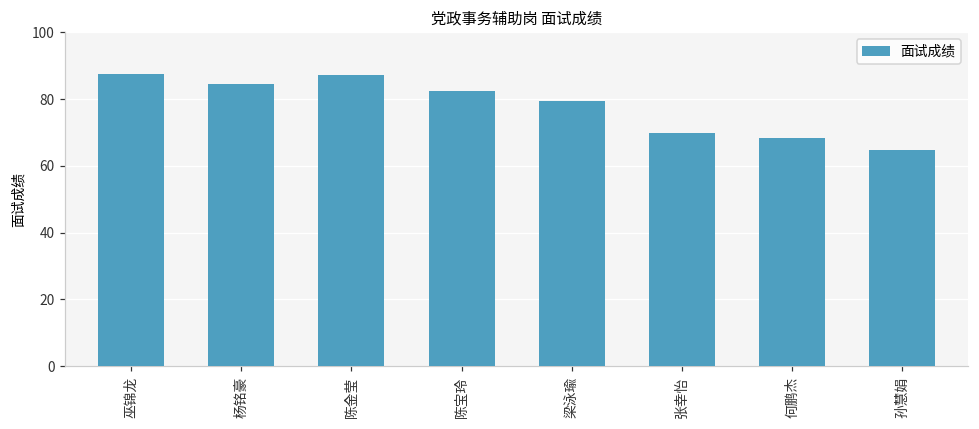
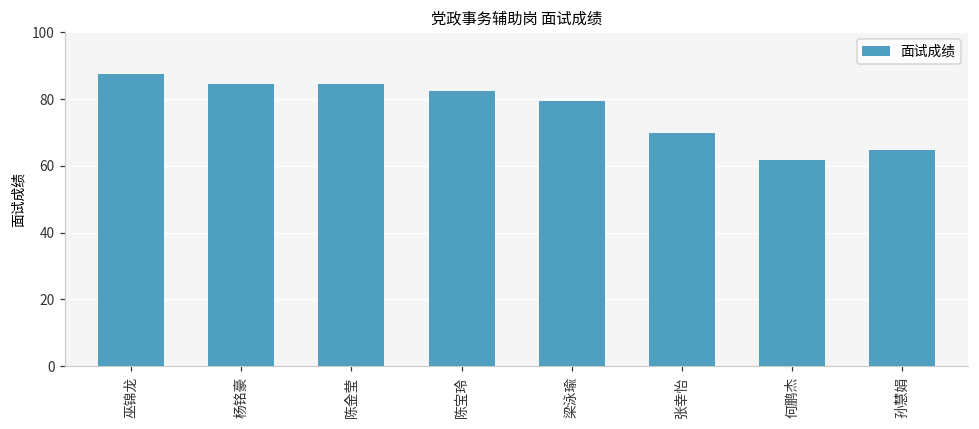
陈金莹: 87 -> 84
何鹏杰: 68 -> 62
